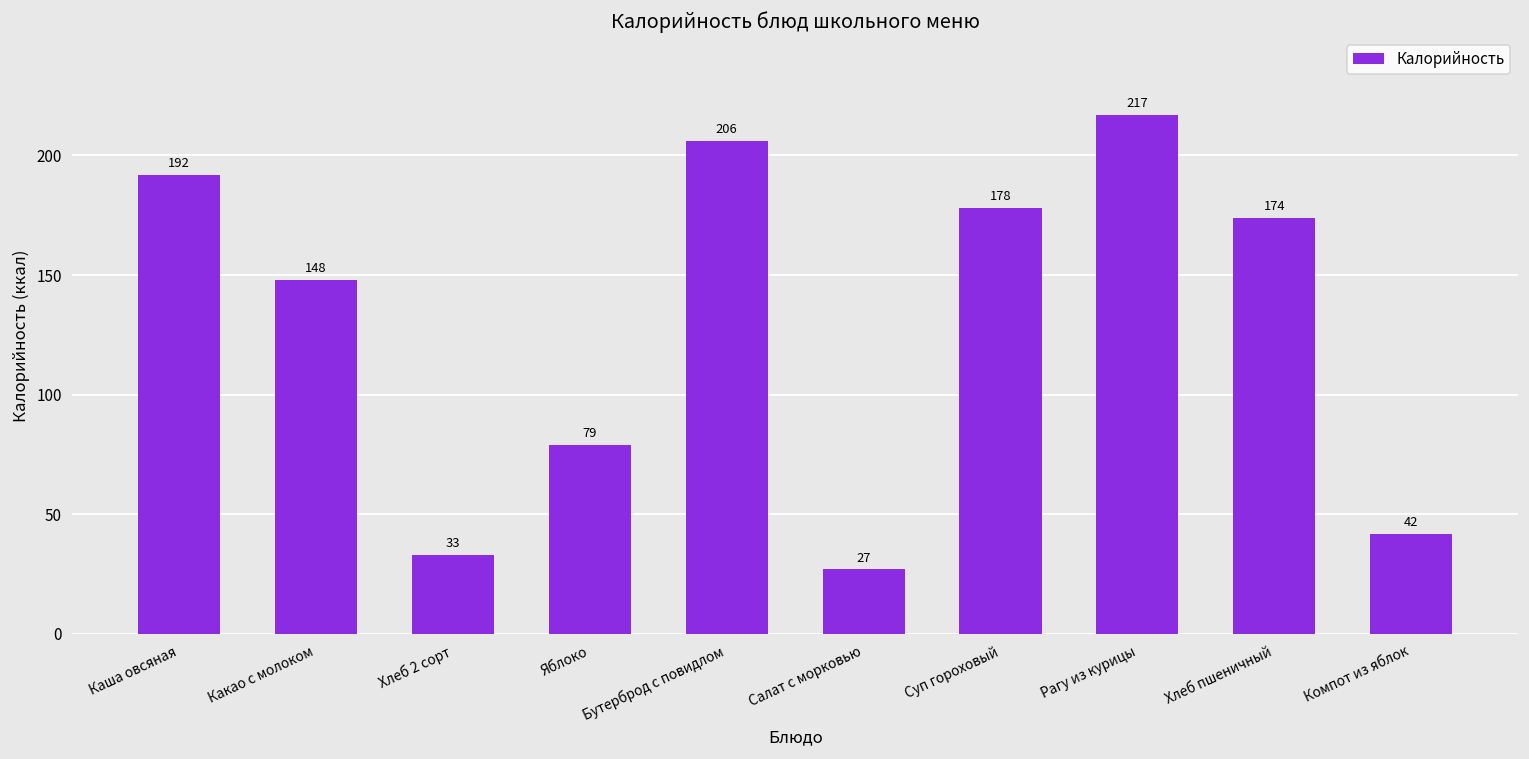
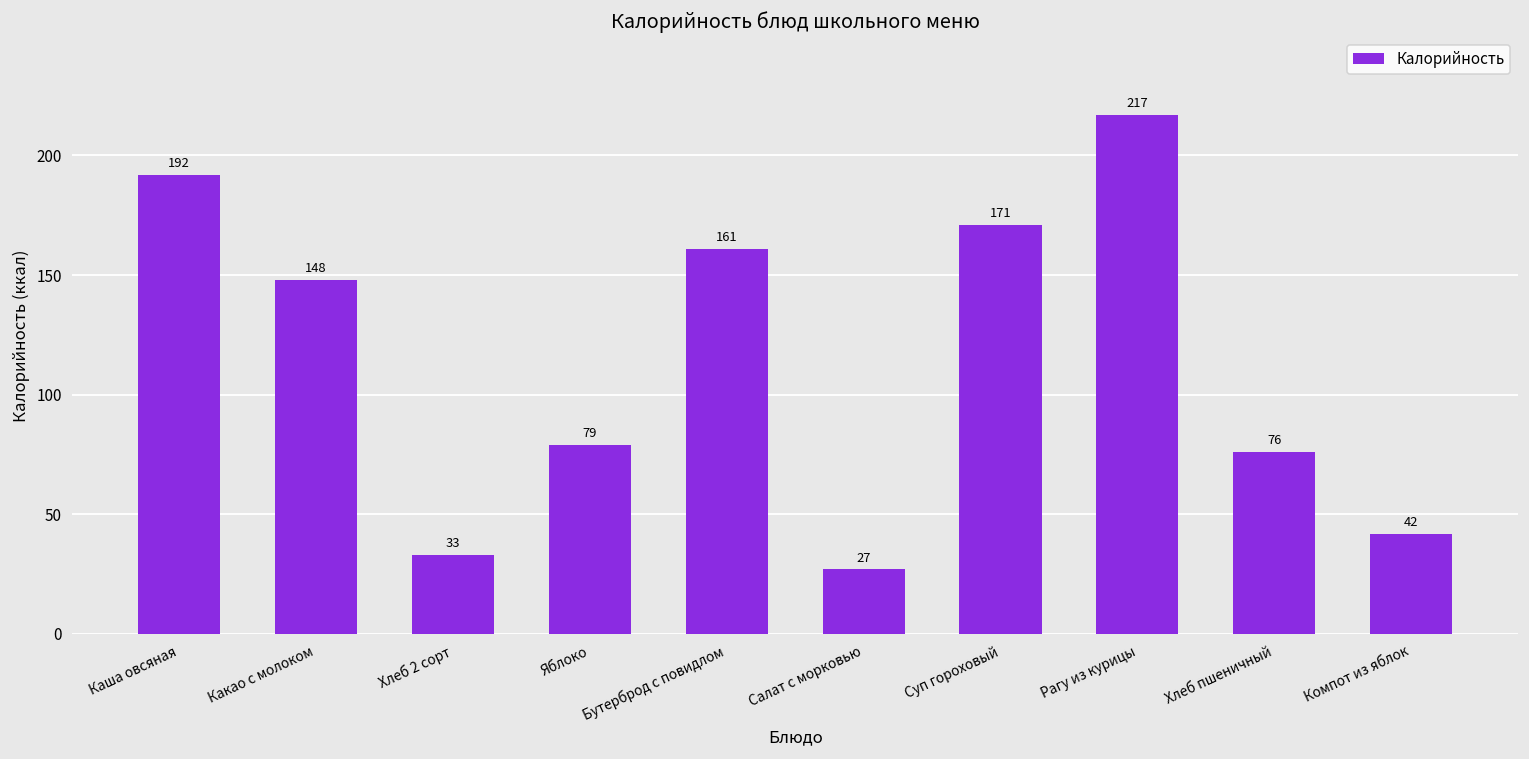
Бутерброд с повидлом: 206 -> 161
Суп гороховый: 178 -> 171
Хлеб пшеничный: 174 -> 76
